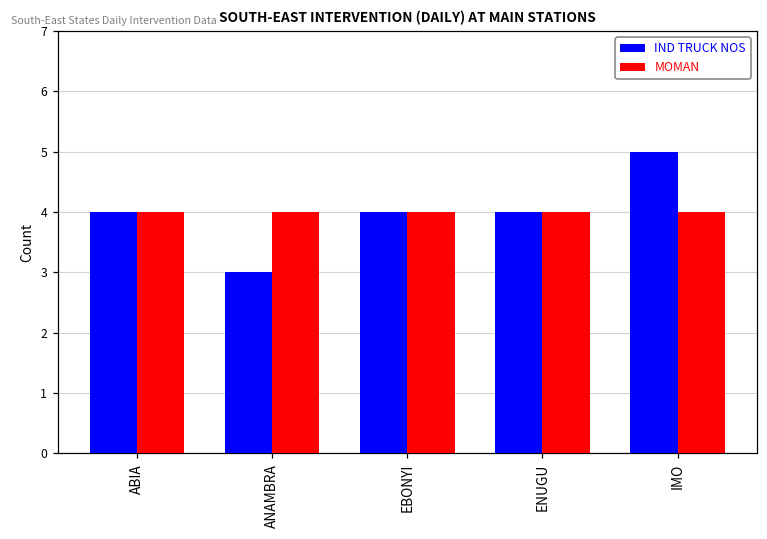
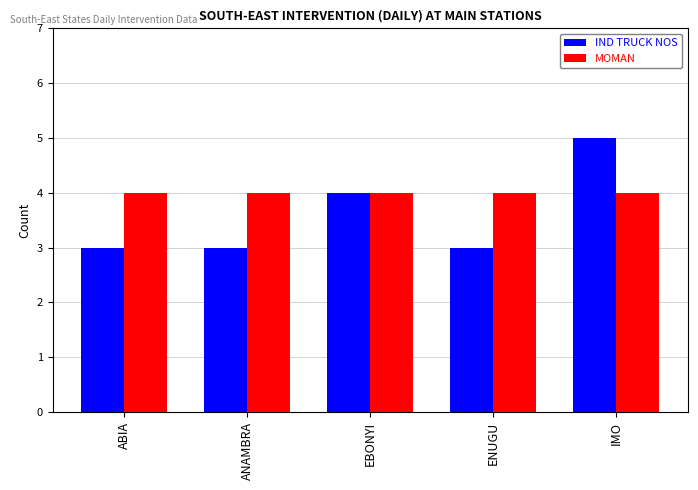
IND TRUCK NOS, ABIA: 4 -> 3
IND TRUCK NOS, ENUGU: 4 -> 3
